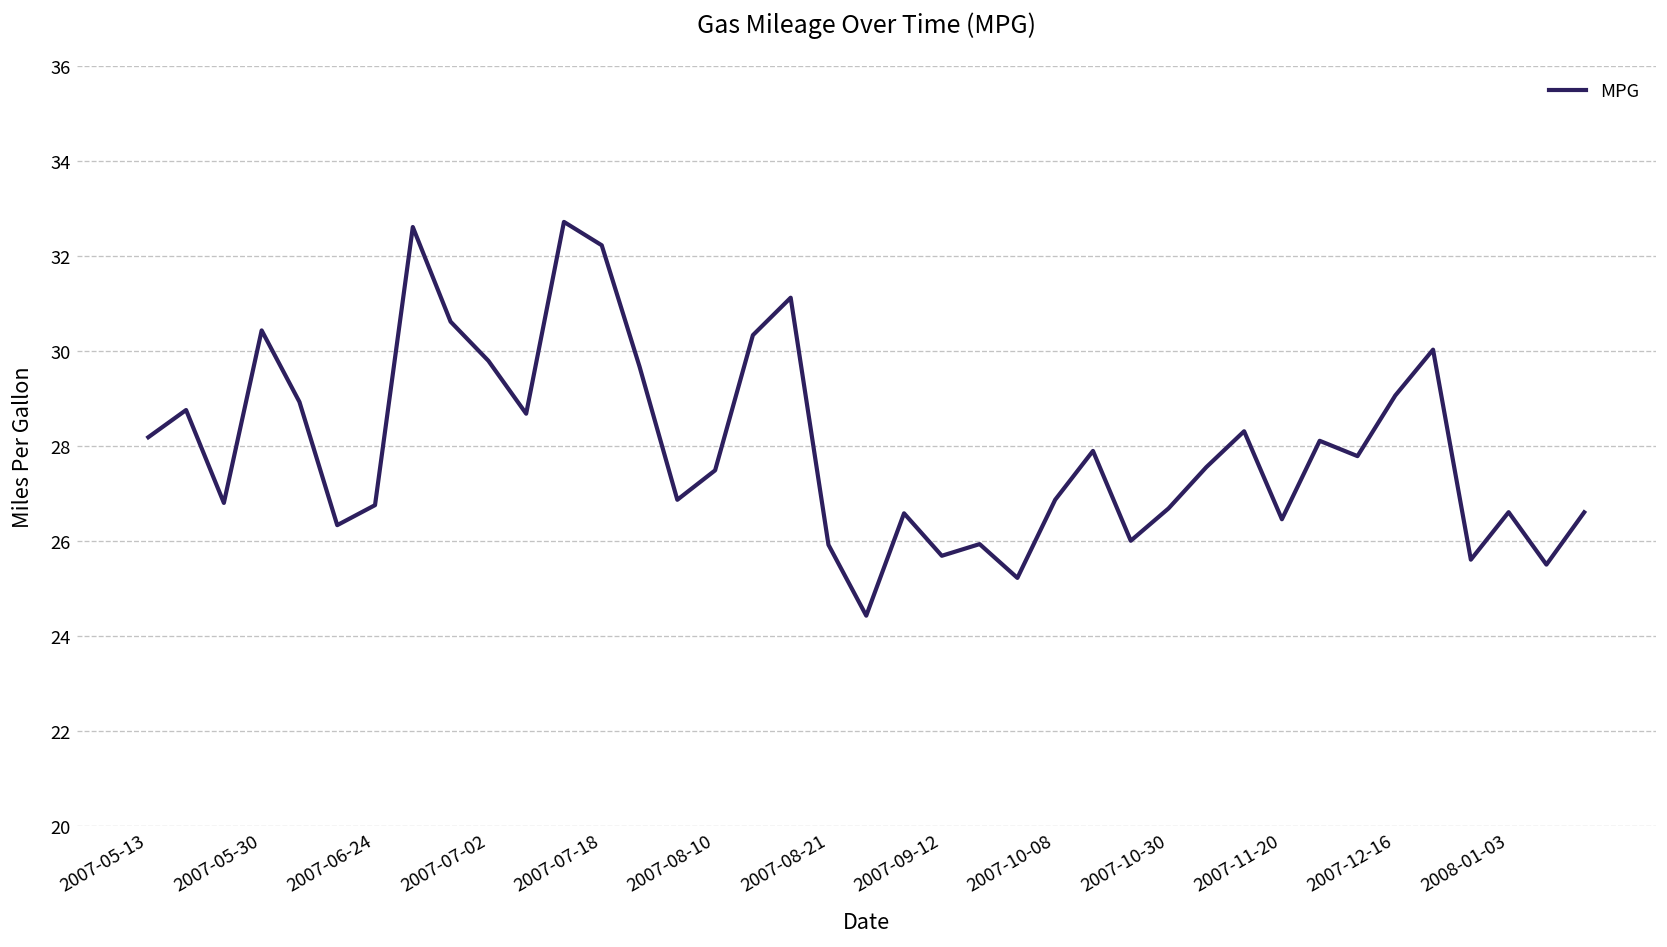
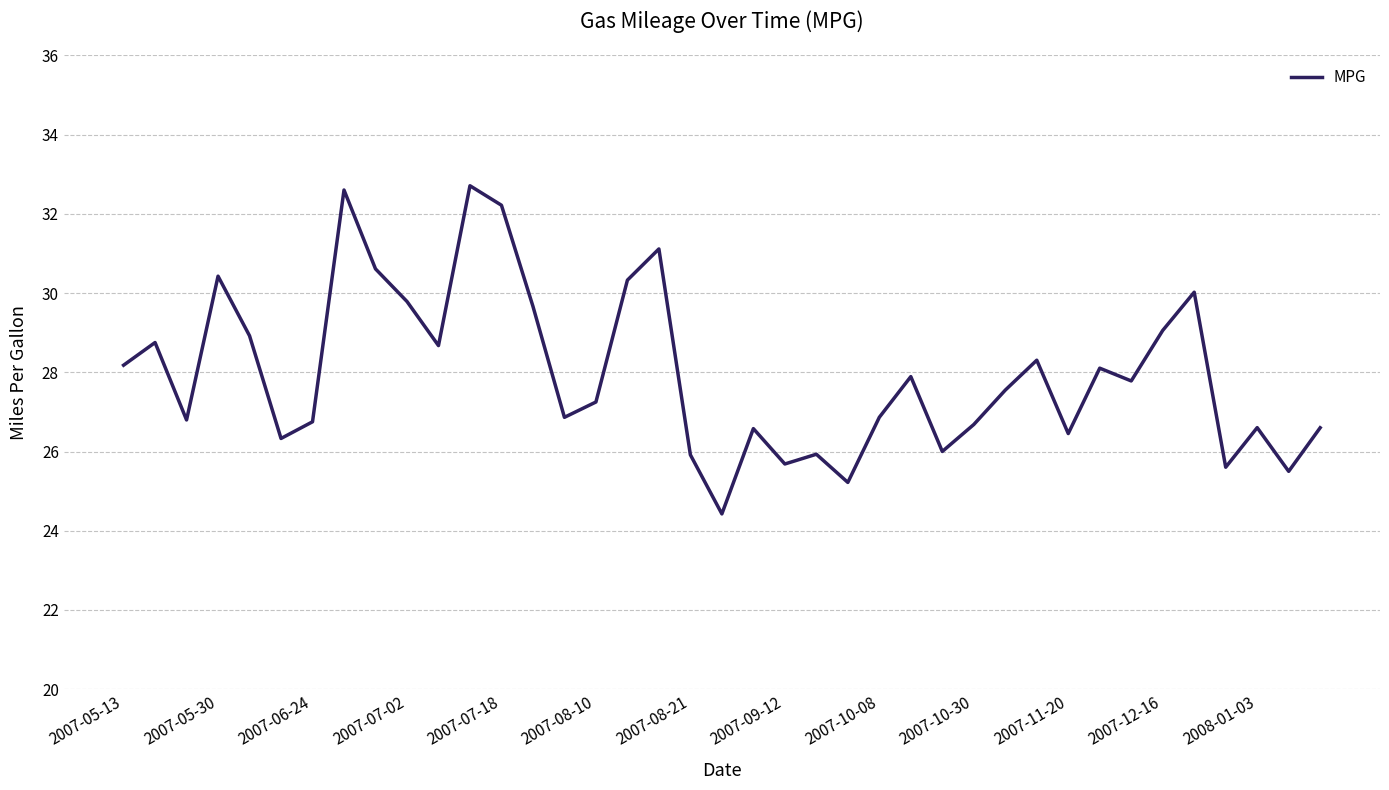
2007-08-10: 27.5 -> 27.2
